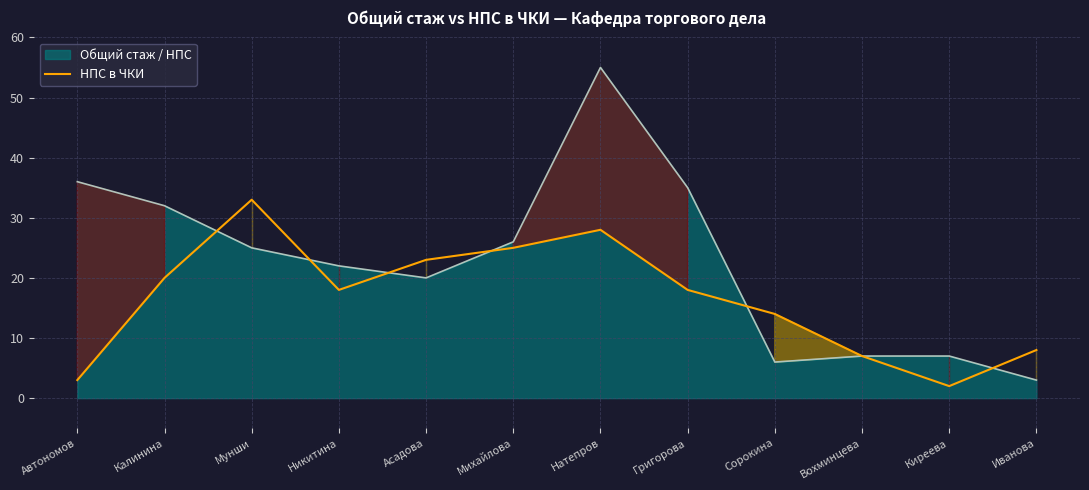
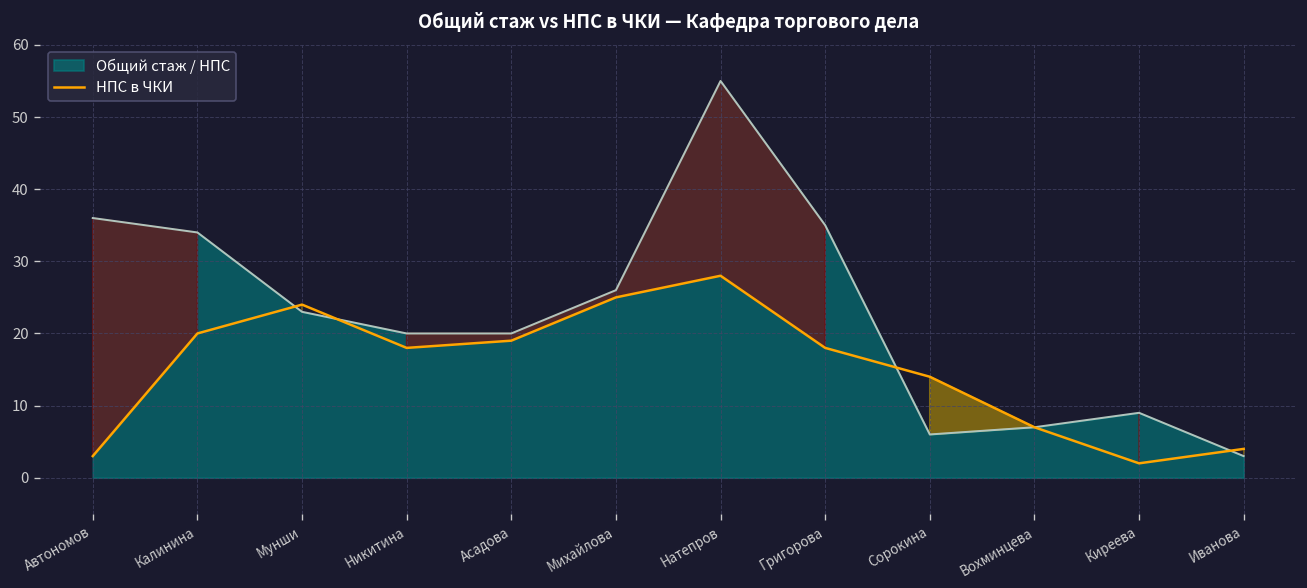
Общий стаж / НПС, Калинина: 32 -> 34
Общий стаж / НПС, Мунши: 25 -> 23
НПС в ЧКИ, Мунши: 33 -> 24
Общий стаж / НПС, Никитина: 22 -> 20
НПС в ЧКИ, Асадова: 23 -> 19
Общий стаж / НПС, Киреева: 7 -> 9
НПС в ЧКИ, Иванова: 8 -> 4
